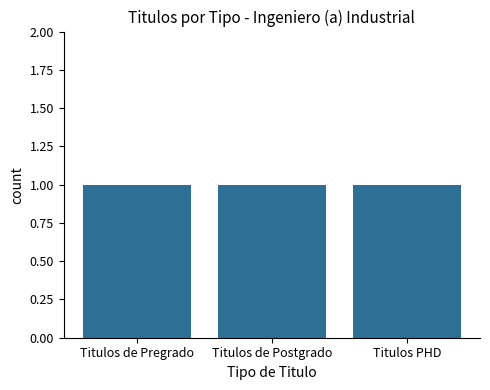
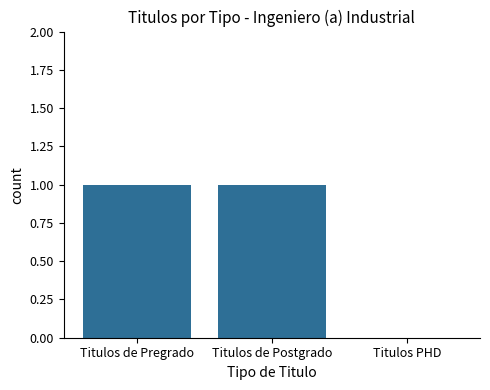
Titulos PHD: 1 -> 0
